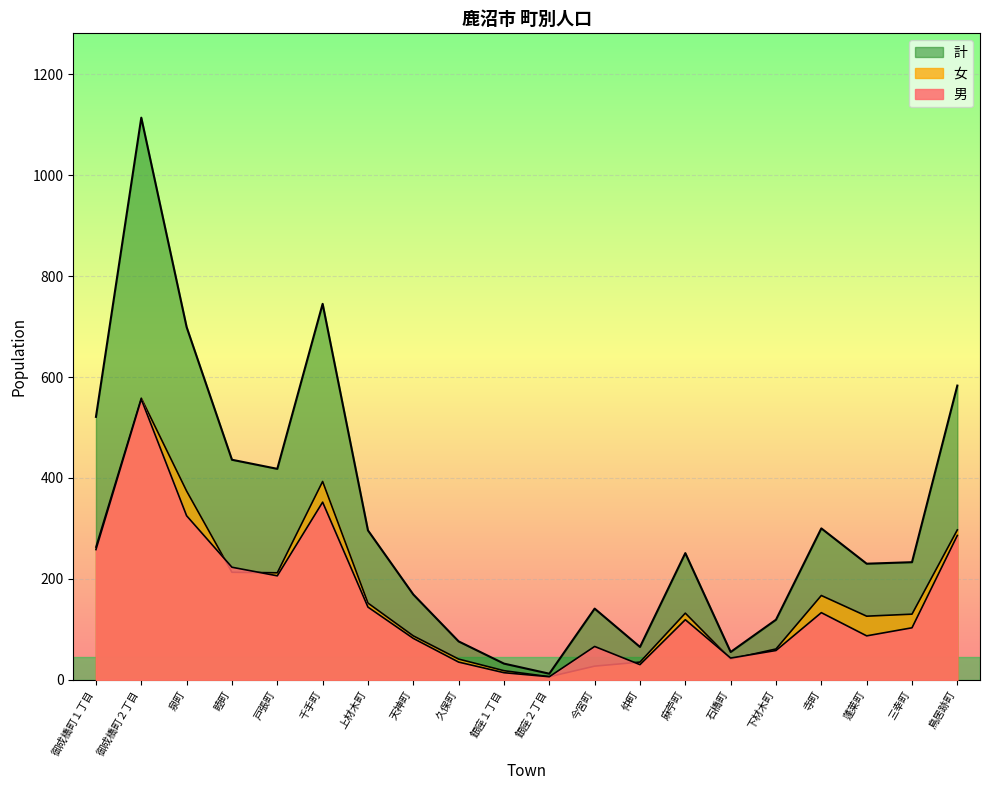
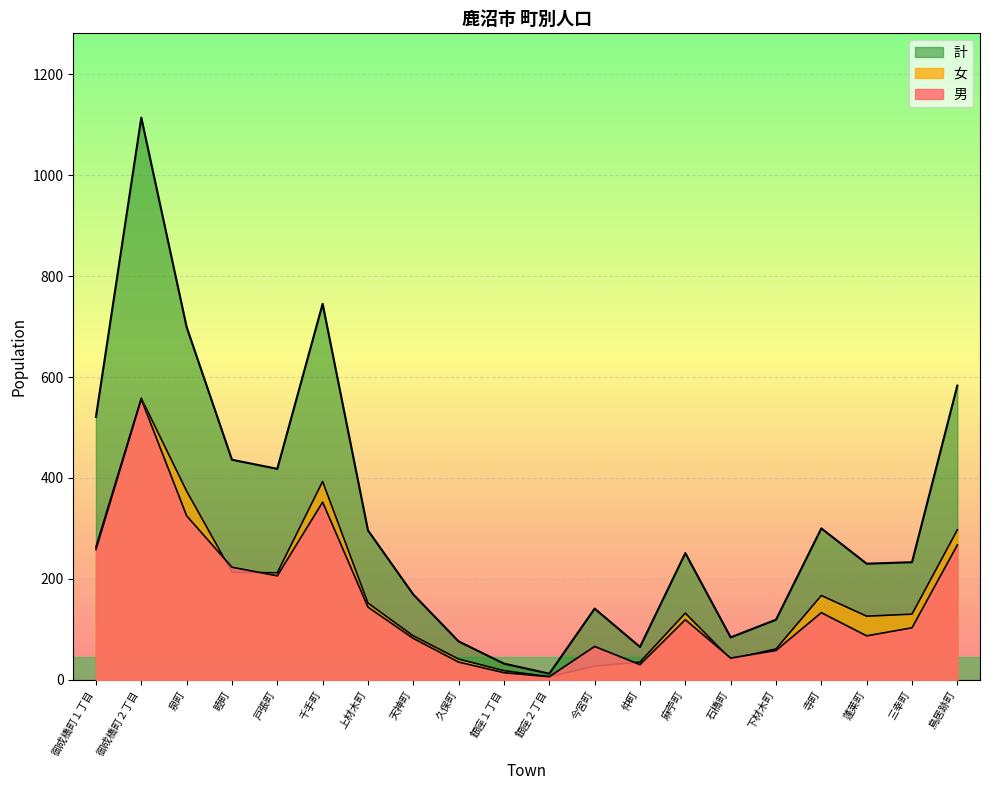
計, 石橋町: 60 -> 80
男, 鳥居跡町: 290 -> 270
